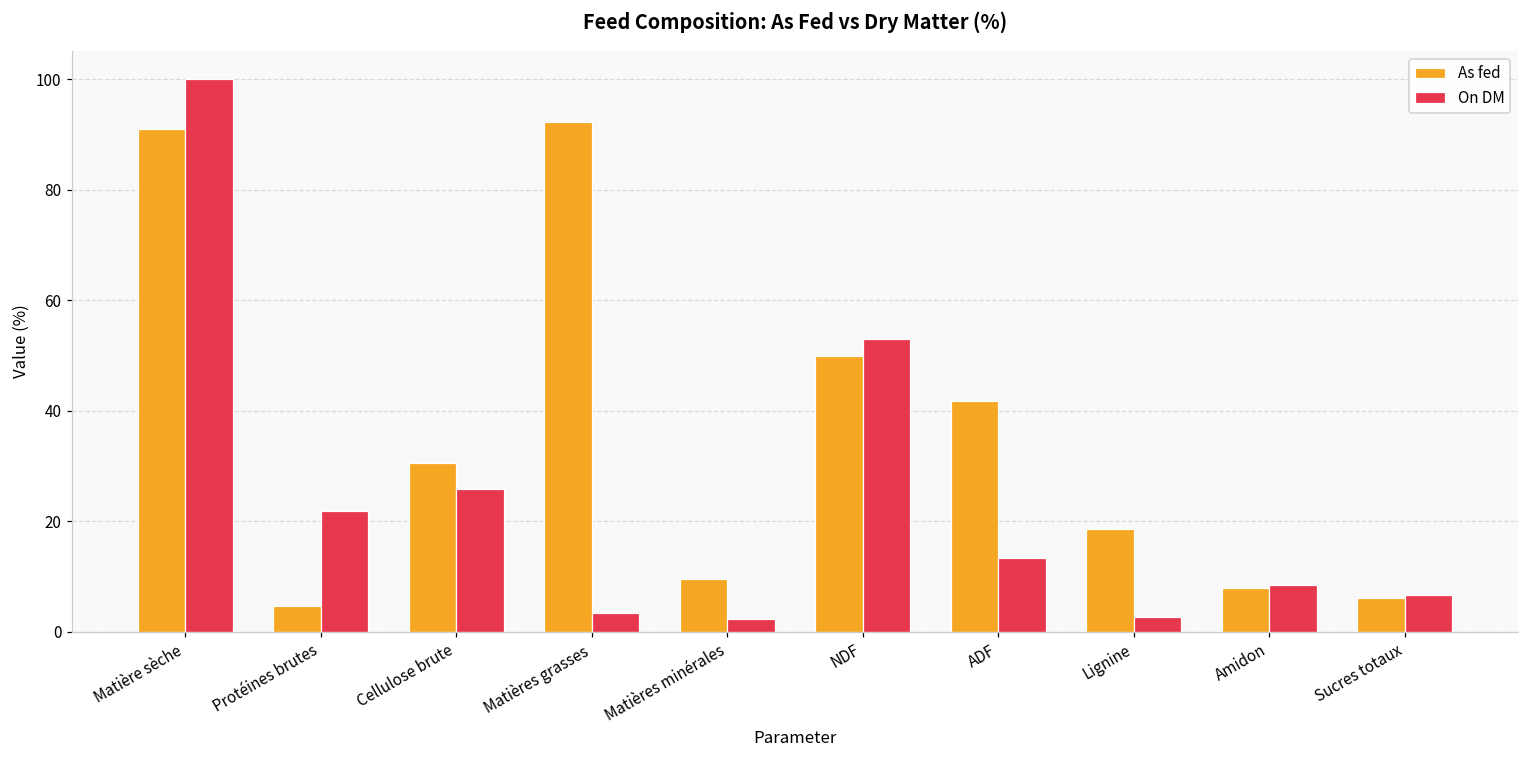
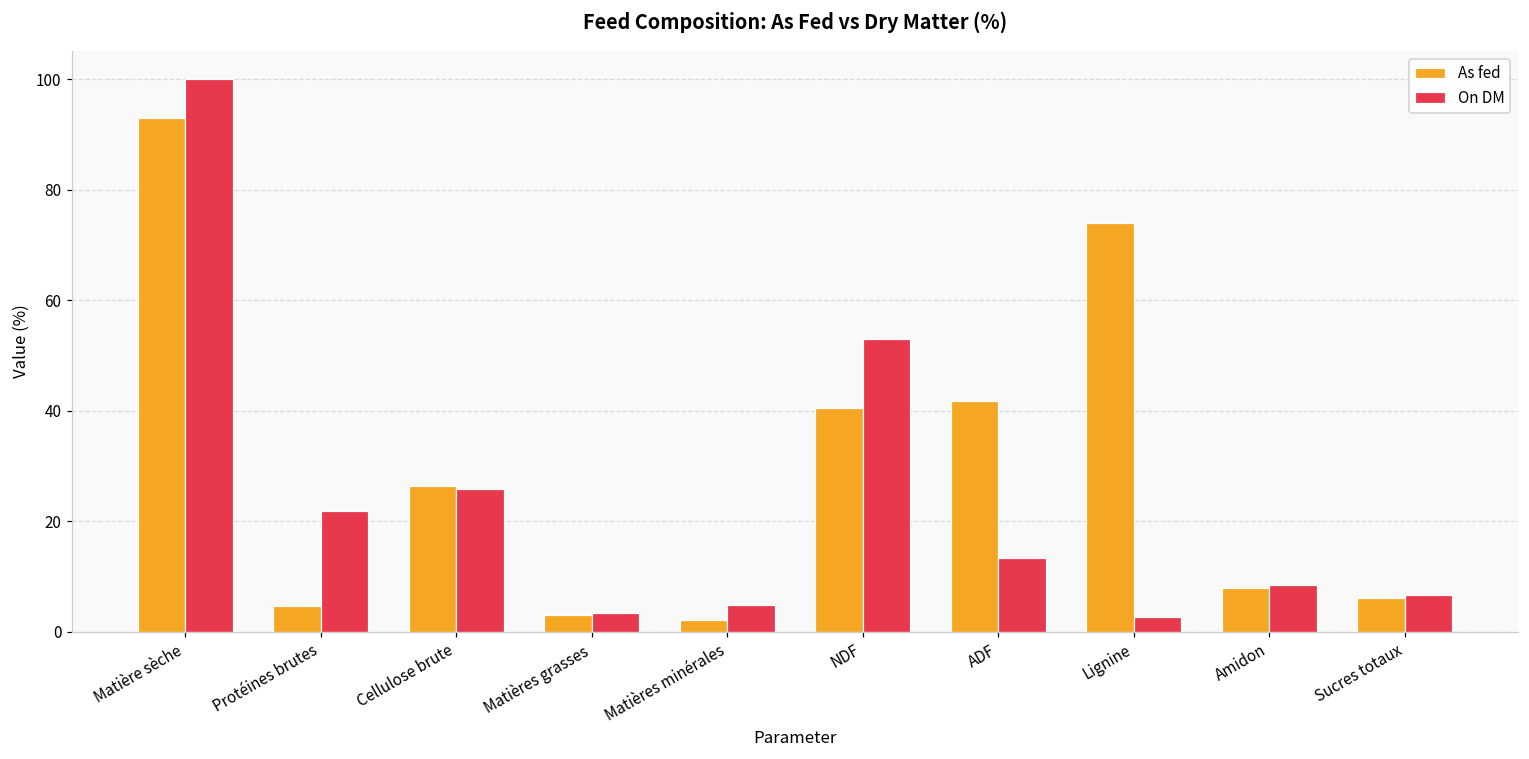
As fed, Matière sèche: 91 -> 93
As fed, Cellulose brute: 31 -> 26
As fed, Matières grasses: 92 -> 3
As fed, Matières minérales: 10 -> 2
On DM, Matières minérales: 2 -> 5
As fed, NDF: 50 -> 41
As fed, Lignine: 19 -> 74
